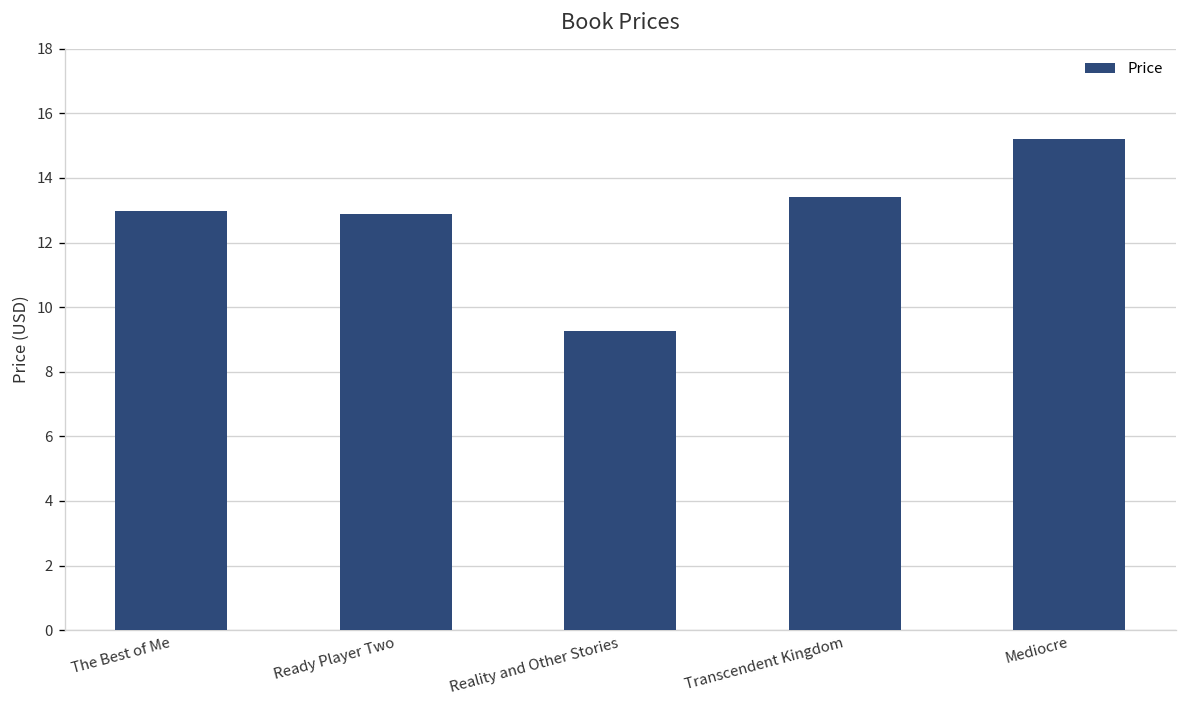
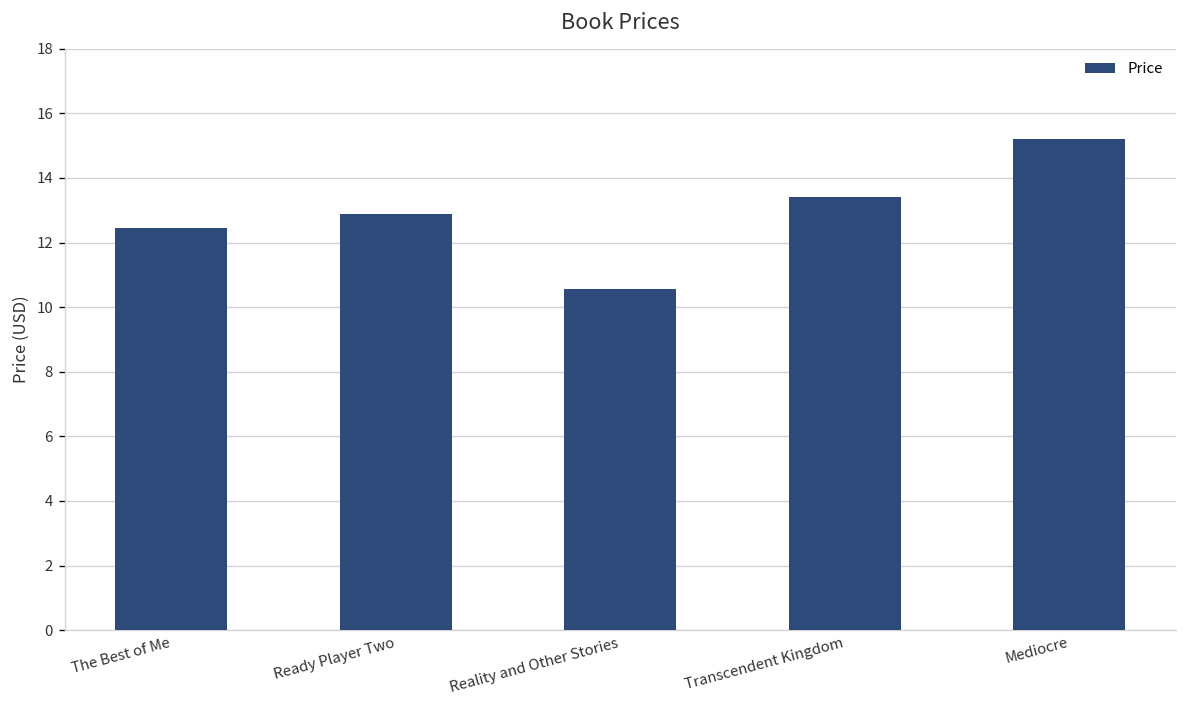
The Best of Me: 13.0 -> 12.5
Reality and Other Stories: 9.3 -> 10.6
